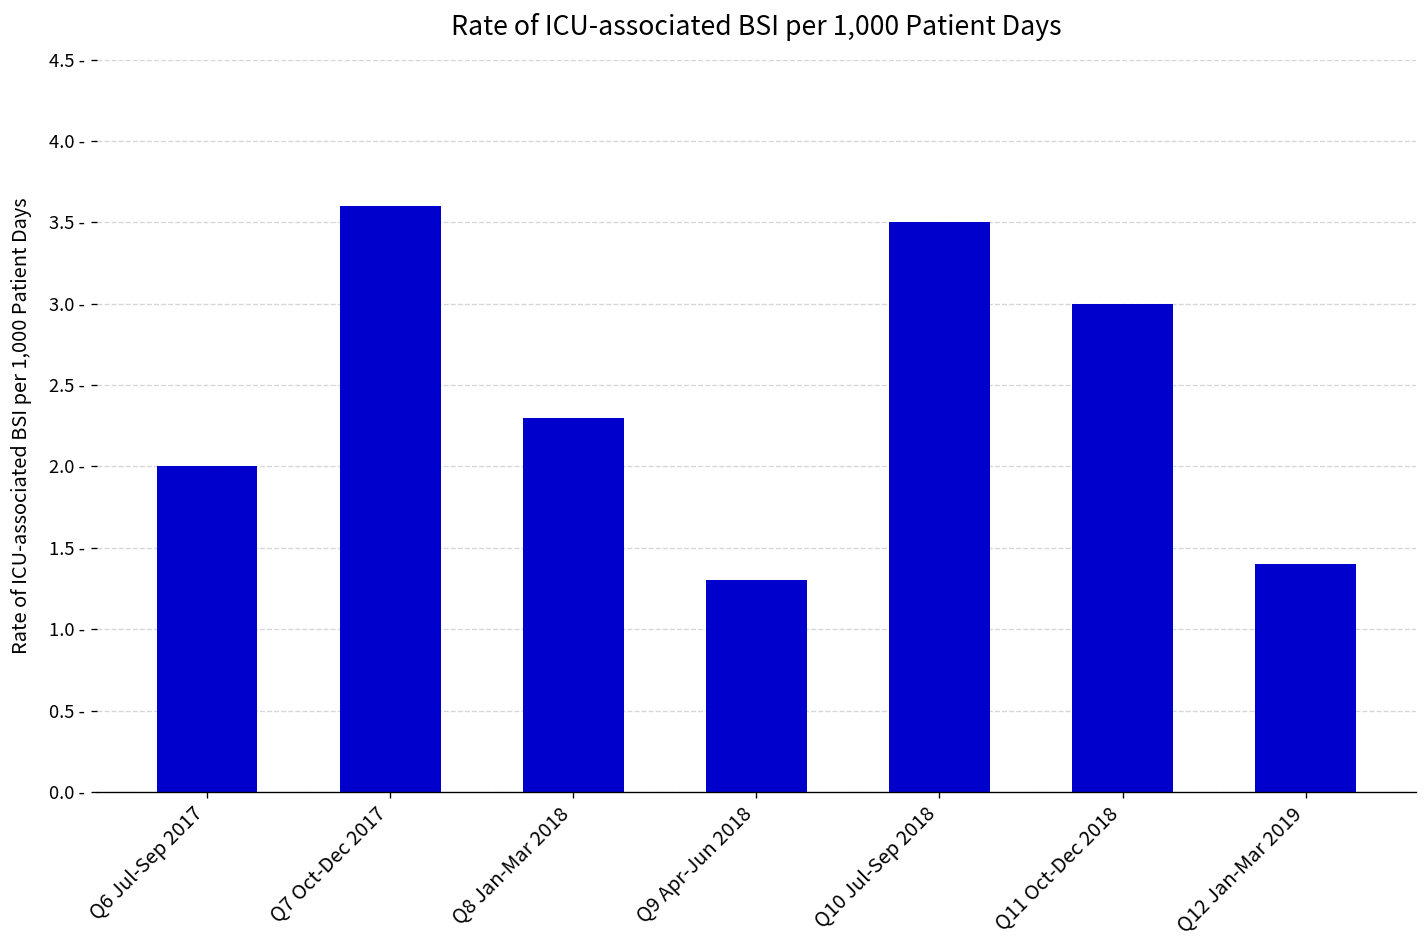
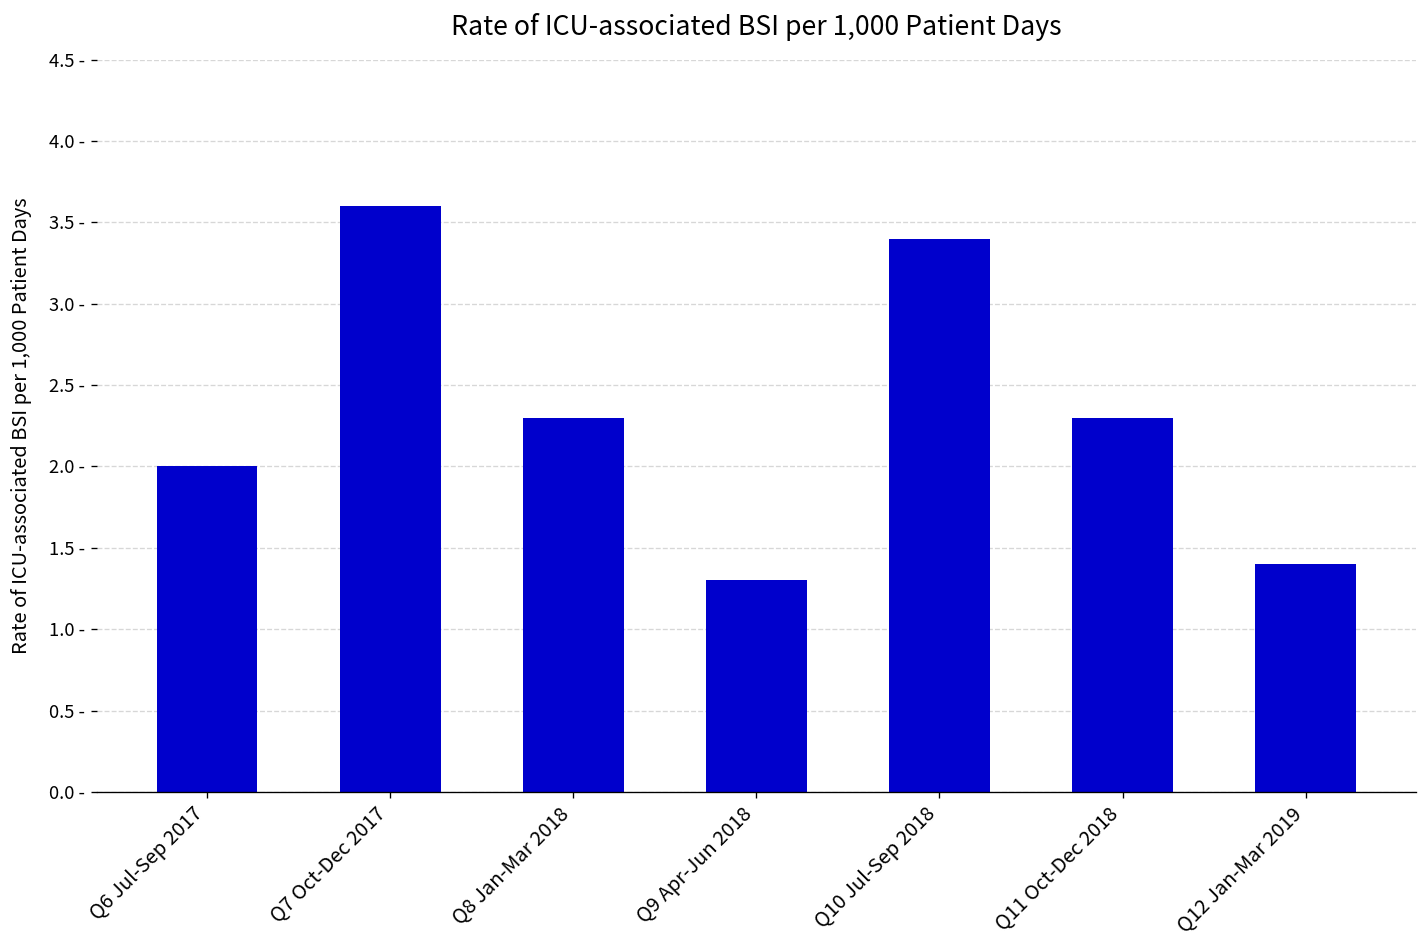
Q10 Jul-Sep 2018: 3.5 - -> 3.4 -
Q11 Oct-Dec 2018: 3.0 - -> 2.3 -
